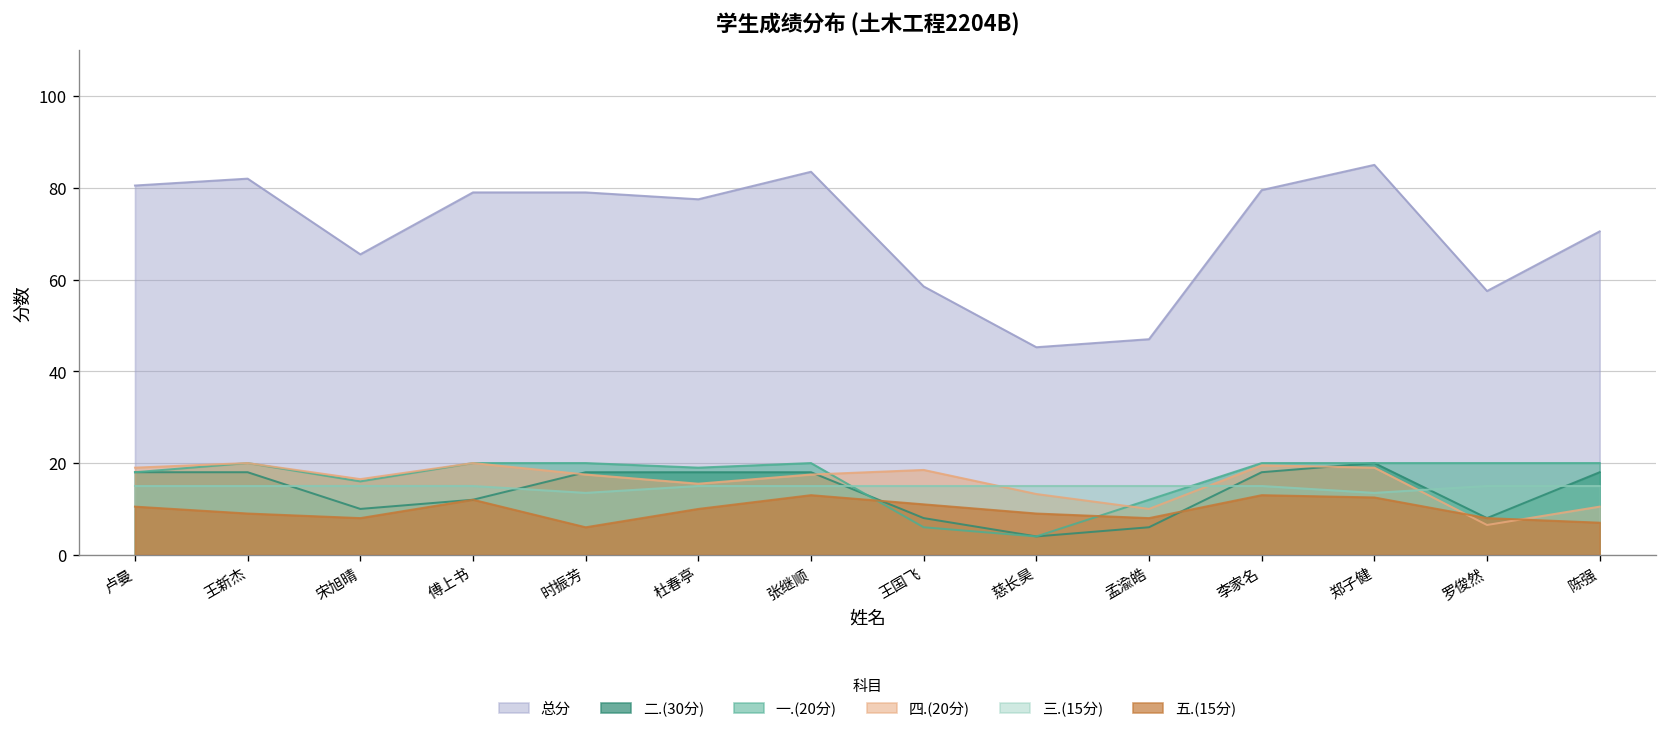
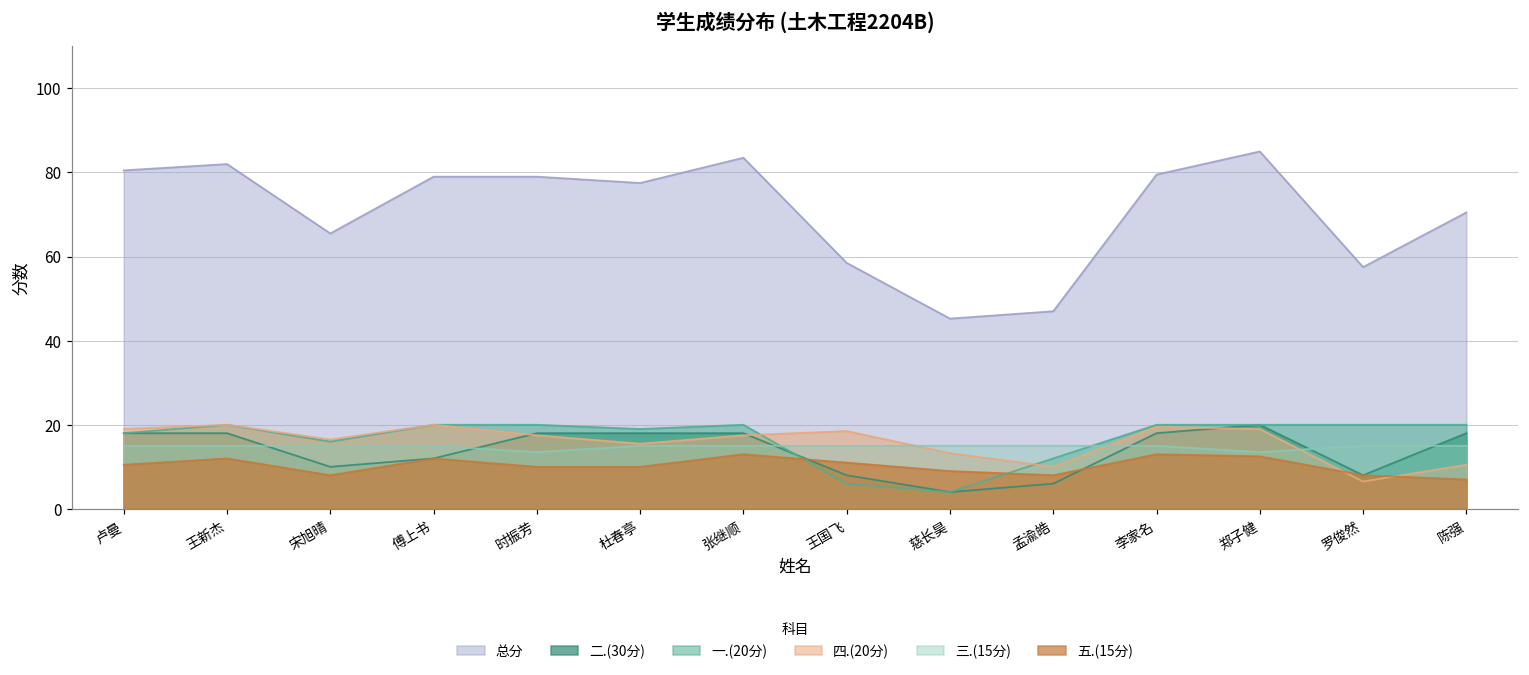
五.(15分), 王新杰: 9 -> 12
五.(15分), 时振芳: 6 -> 10
